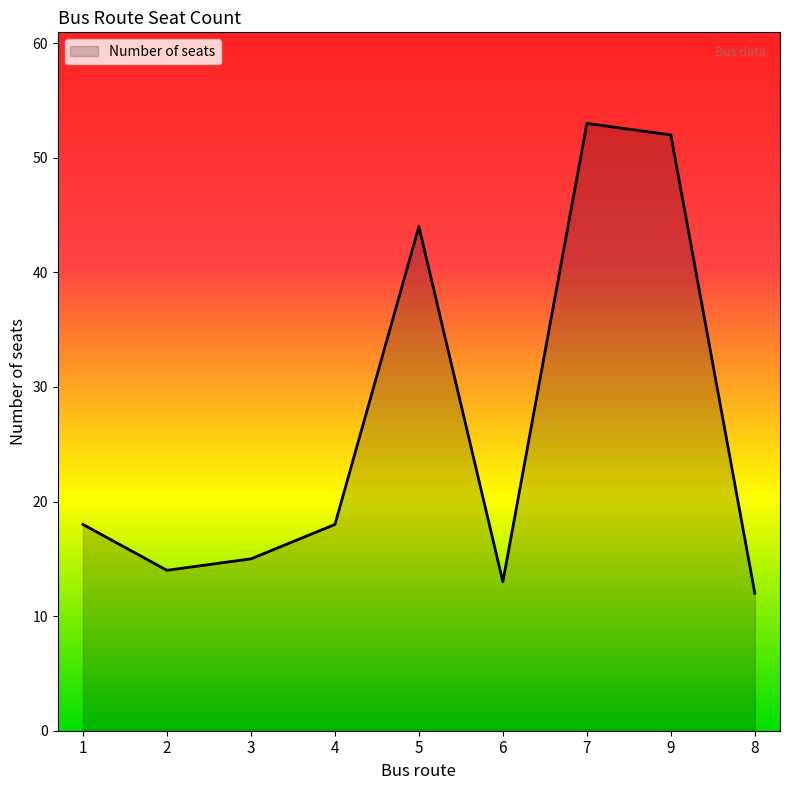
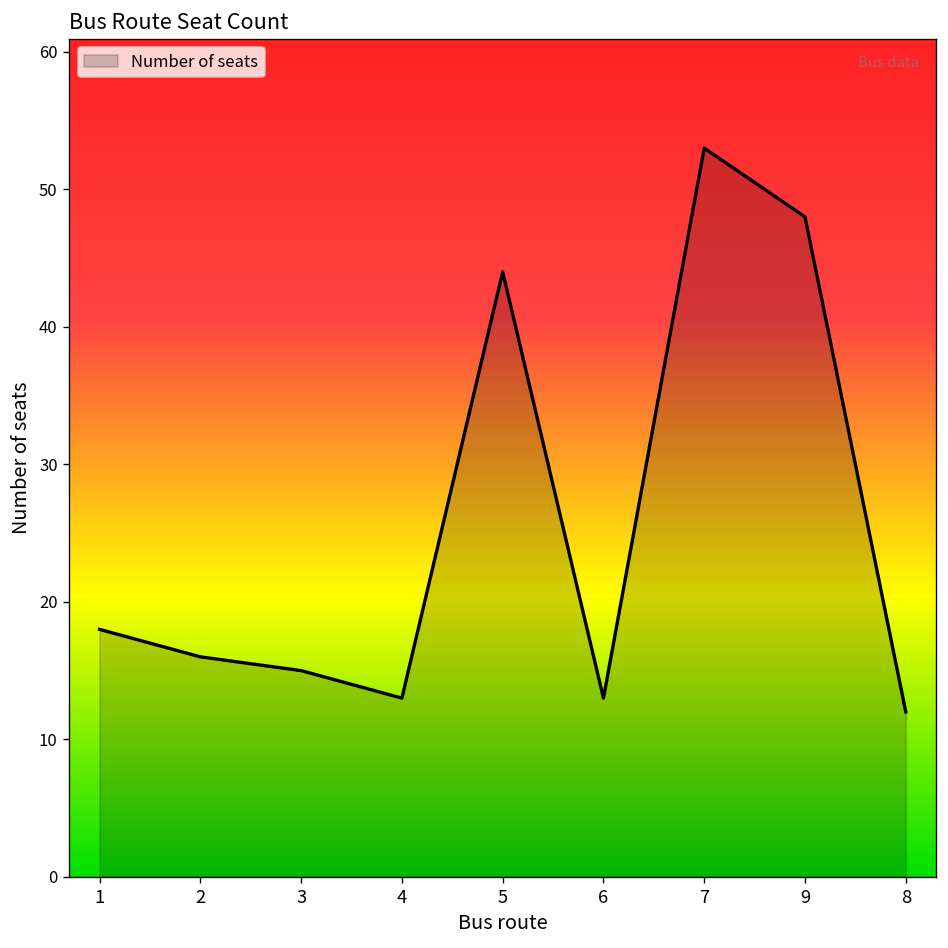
2: 14 -> 16
4: 18 -> 13
9: 52 -> 48
